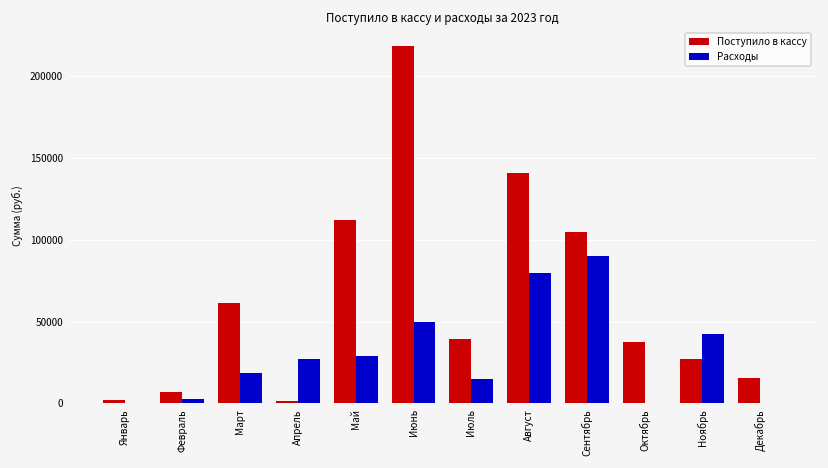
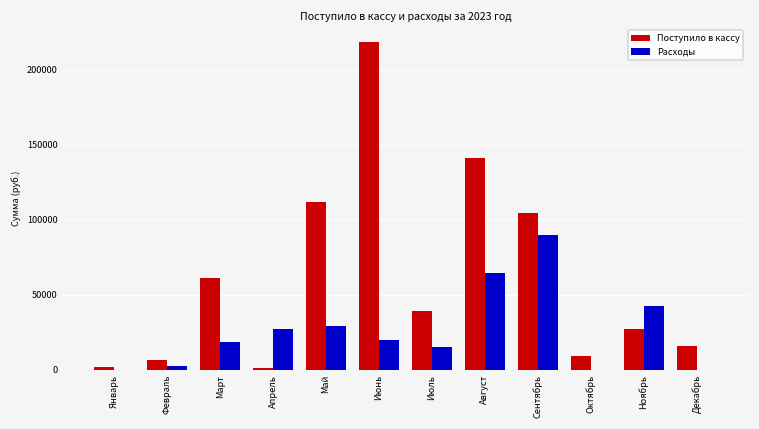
Расходы, Июнь: 50000 -> 20000
Расходы, Август: 80000 -> 64000
Поступило в кассу, Октябрь: 38000 -> 9000
